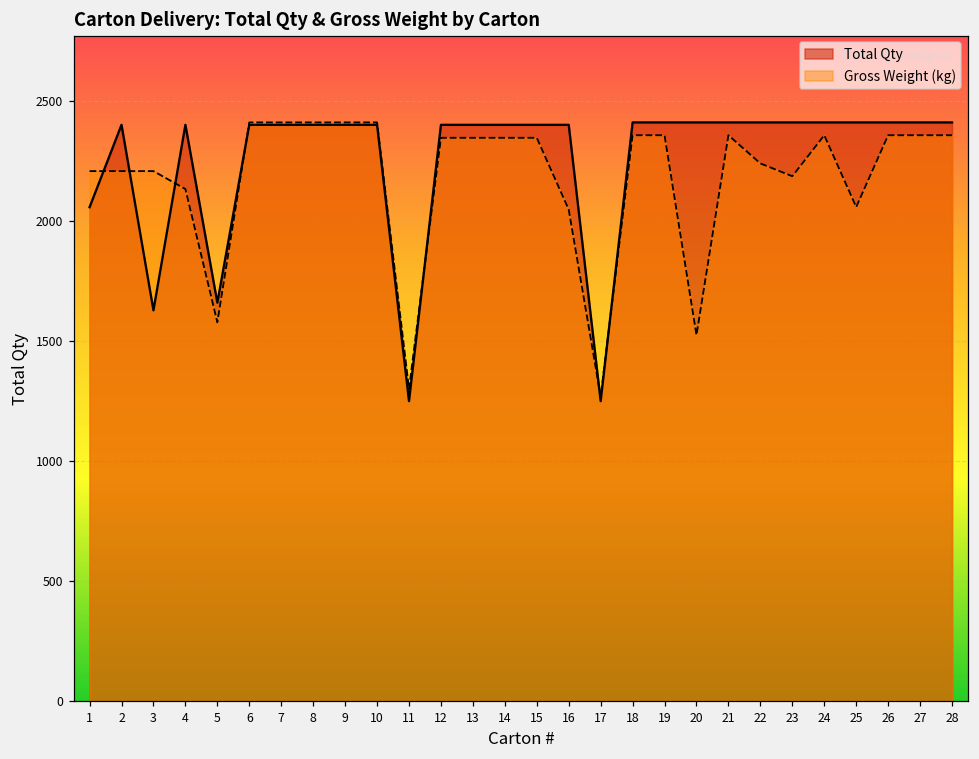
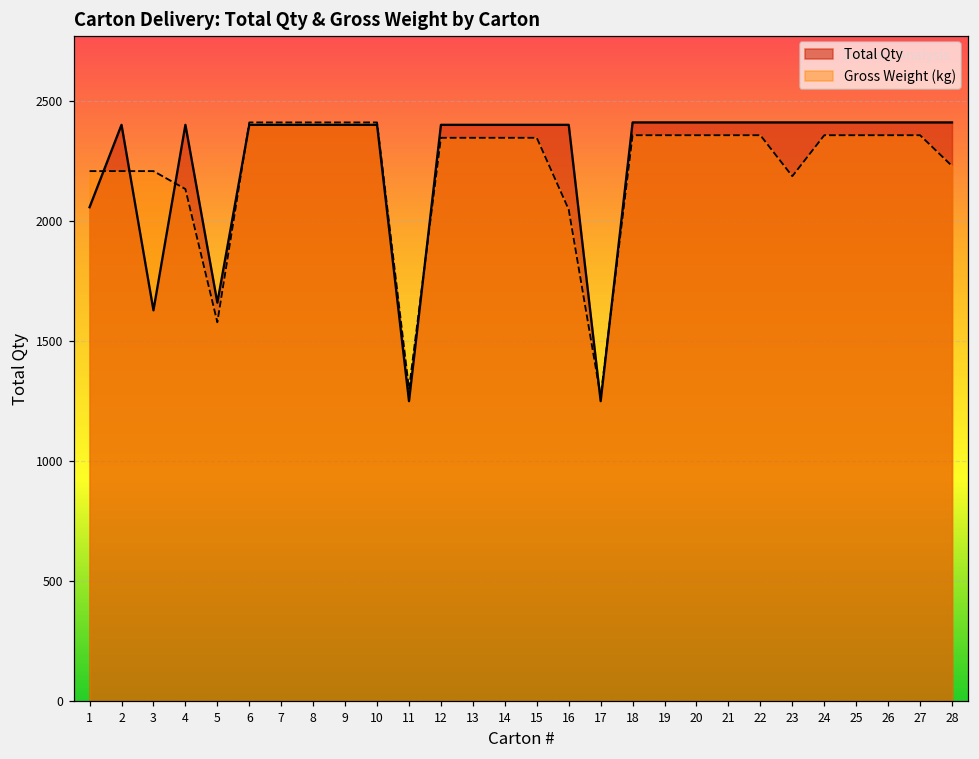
Gross Weight (kg), 20: 1520 -> 2360
Gross Weight (kg), 22: 2240 -> 2360
Gross Weight (kg), 25: 2060 -> 2360
Gross Weight (kg), 28: 2360 -> 2230
